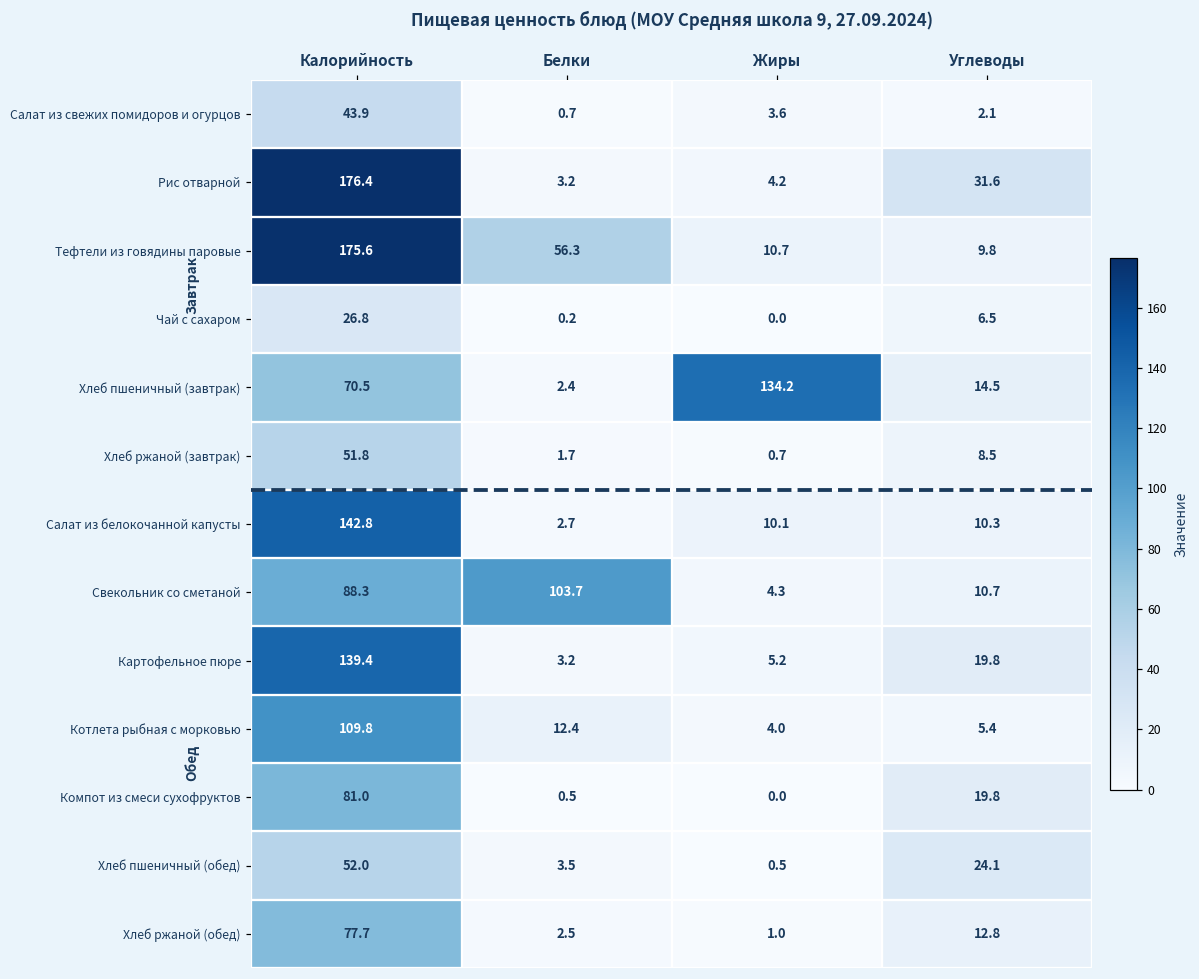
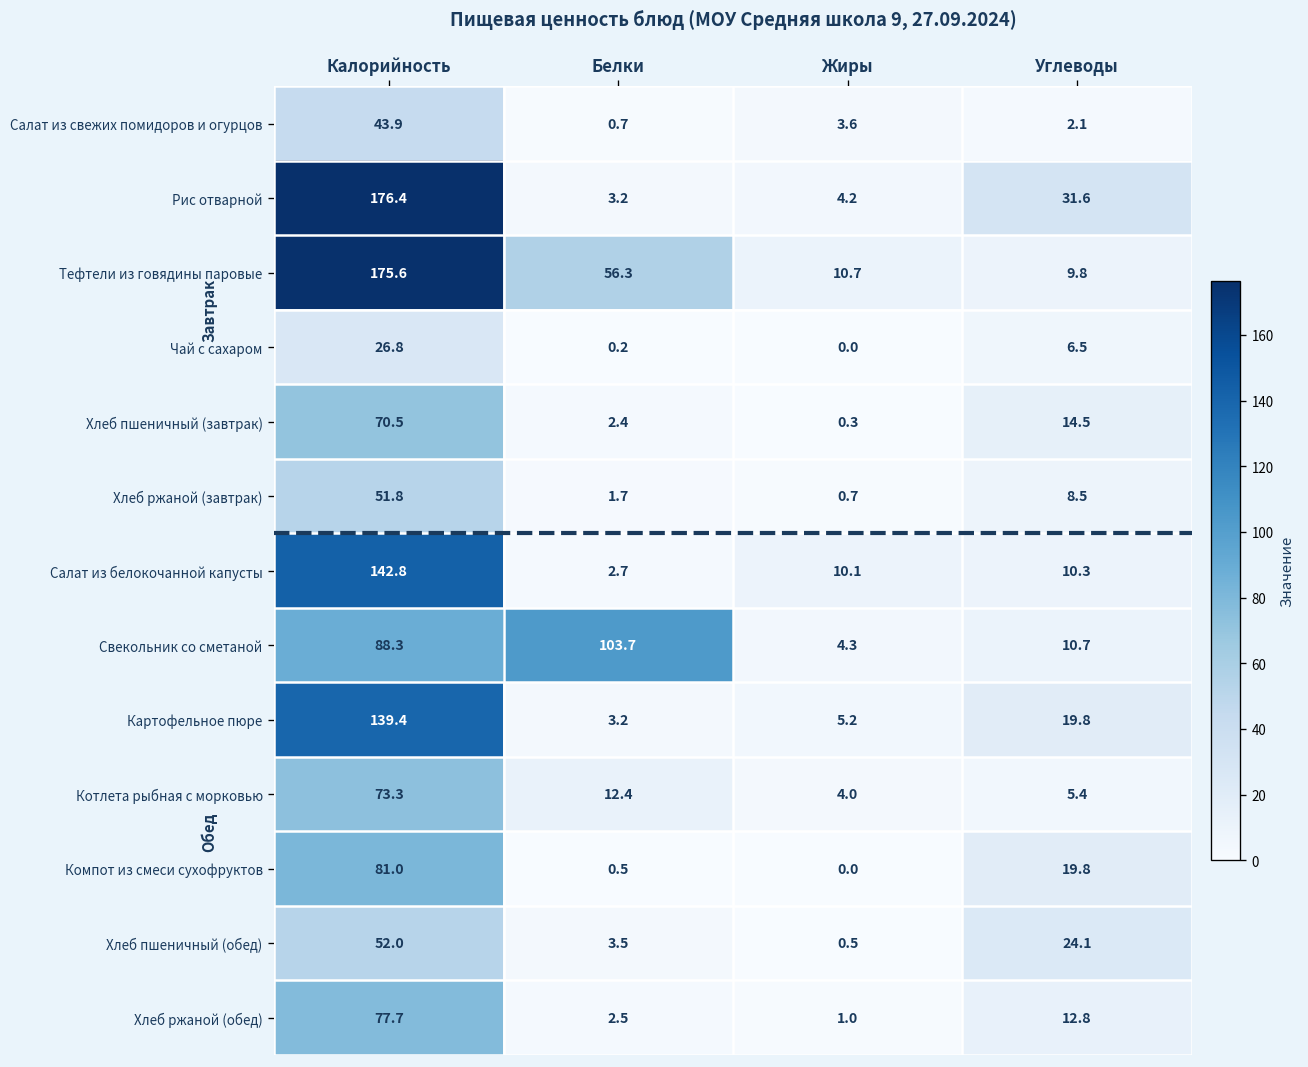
Хлеб пшеничный (завтрак), Жиры: 134.2 -> 0.3
Котлета рыбная с морковью, Калорийность: 109.8 -> 73.3
